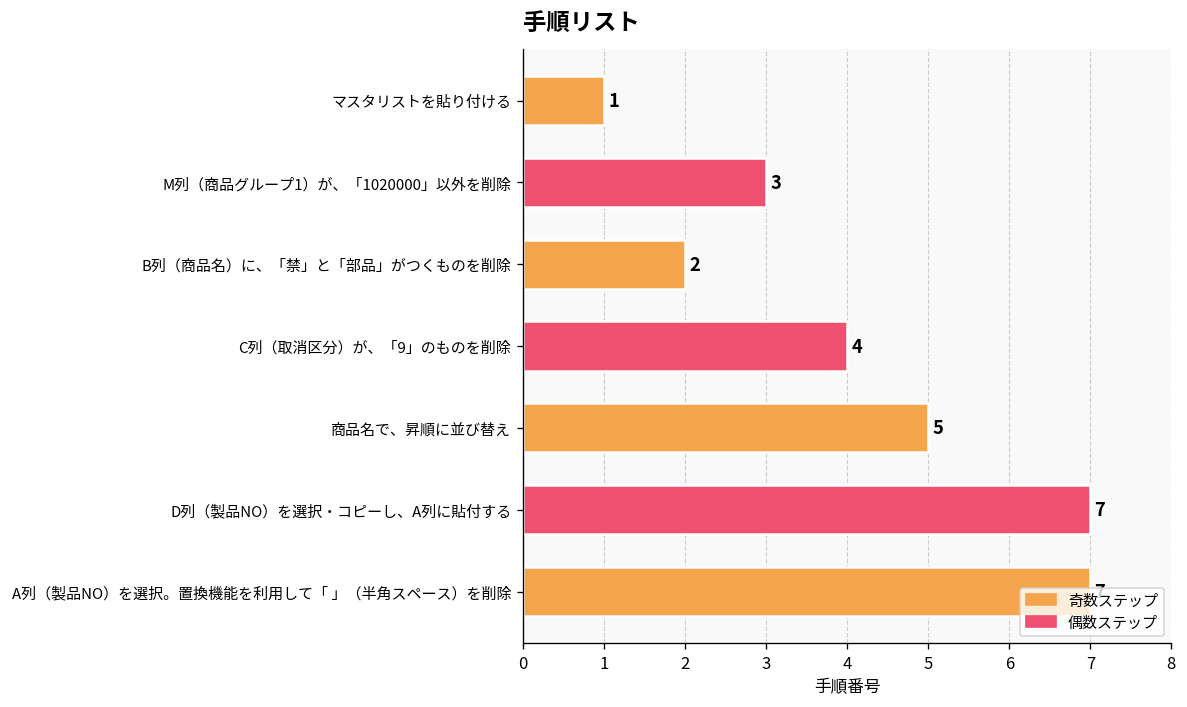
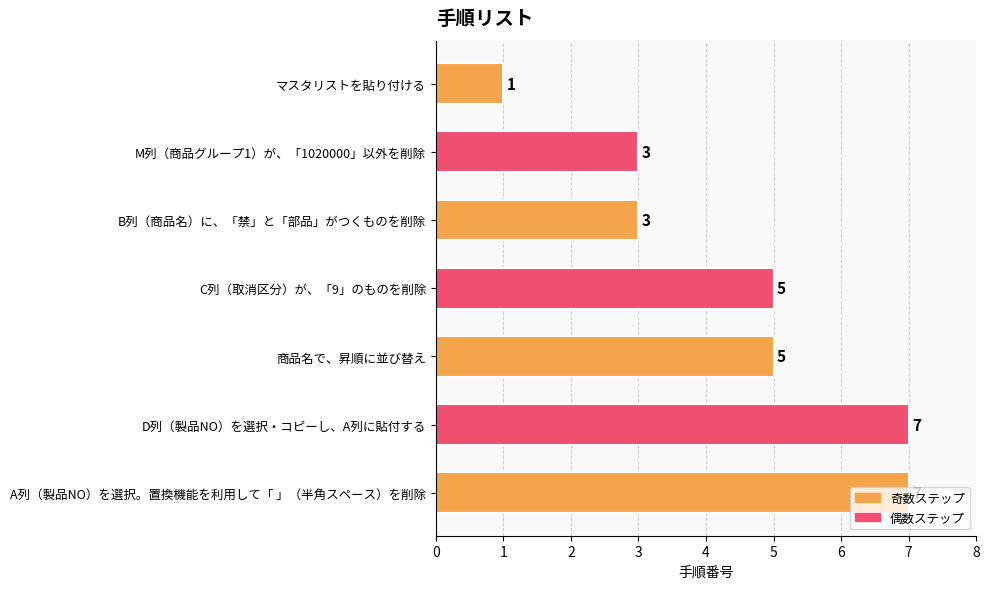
B列（商品名）に、「禁」と「部品」がつくものを削除: 2 -> 3
C列（取消区分）が、「9」のものを削除: 4 -> 5
